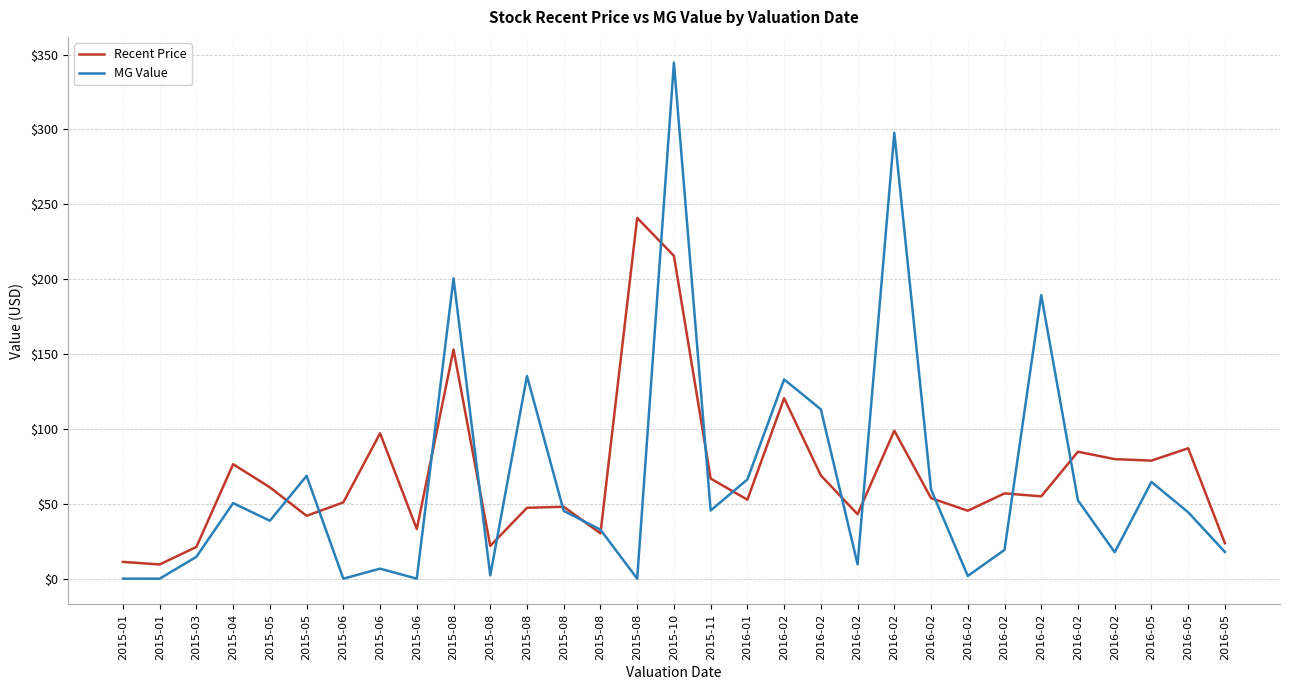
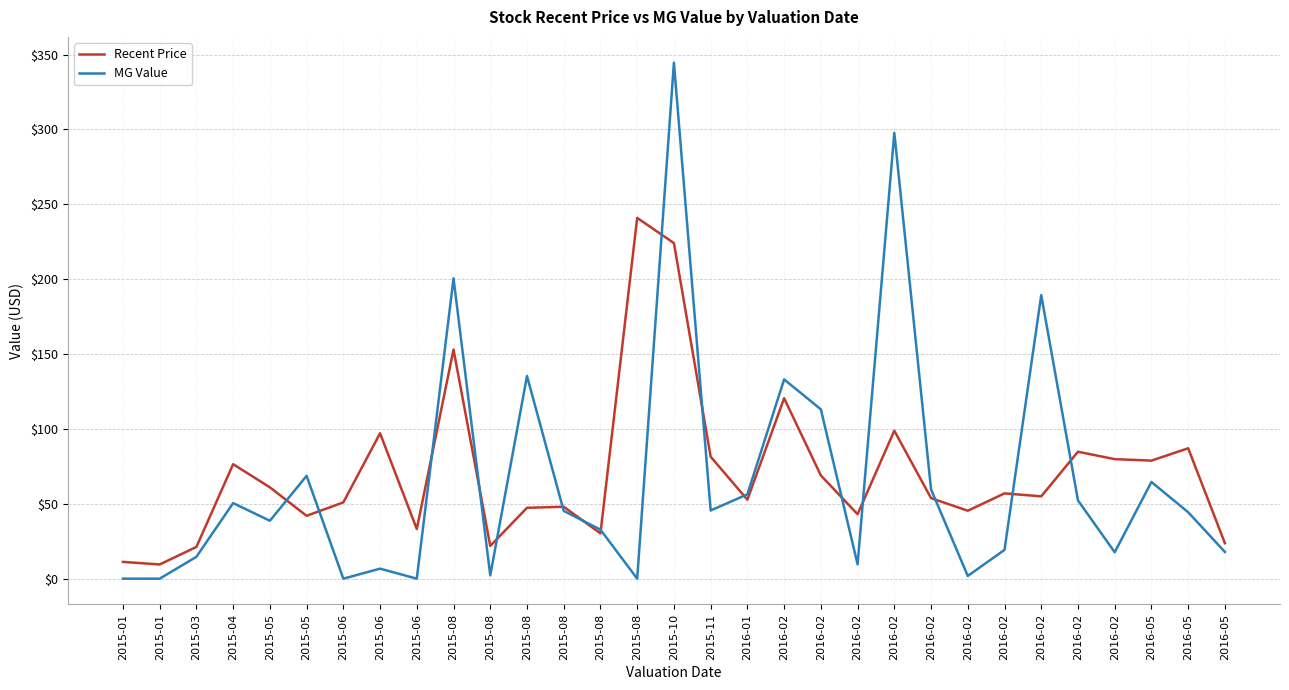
Recent Price, 2015-10: $216 -> $224
Recent Price, 2015-11: $67 -> $81
MG Value, 2016-01: $66 -> $56
